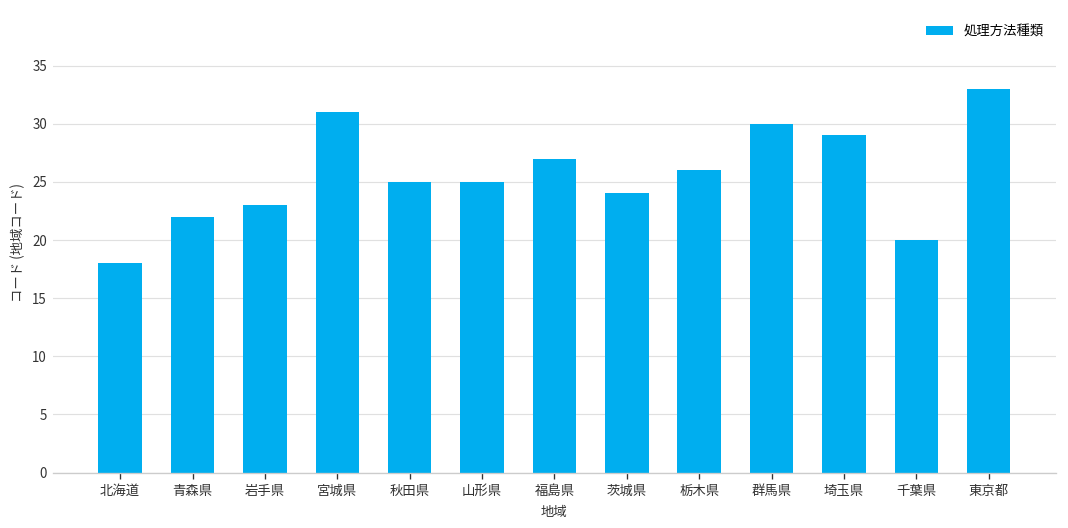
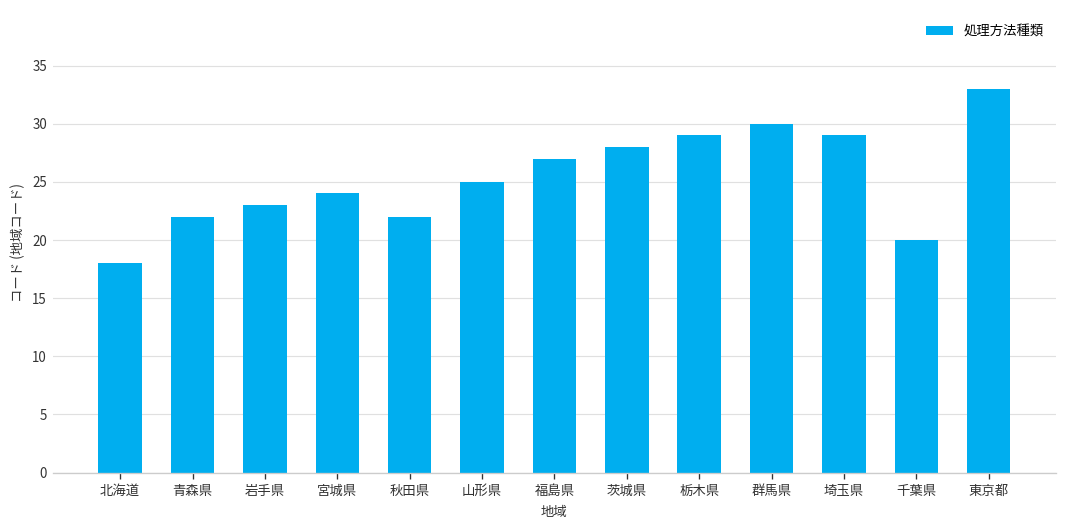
宮城県: 31 -> 24
秋田県: 25 -> 22
茨城県: 24 -> 28
栃木県: 26 -> 29
